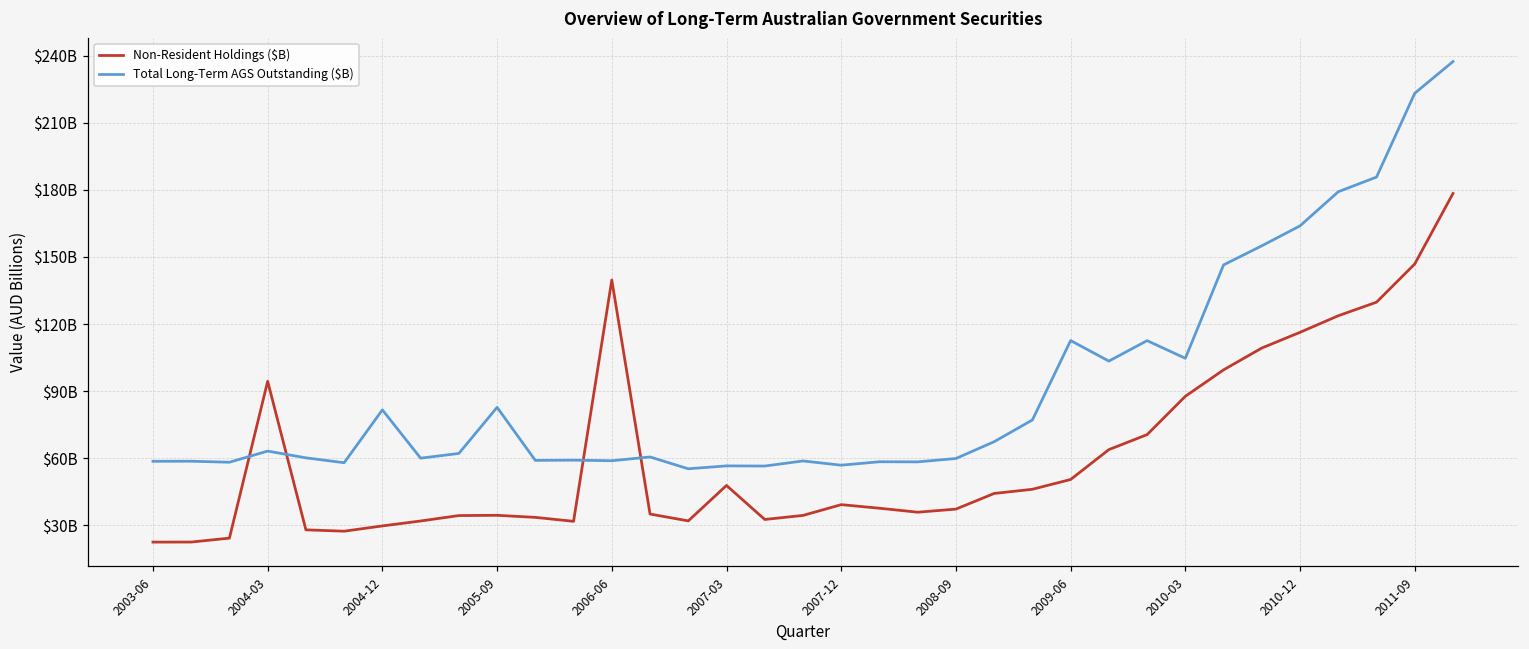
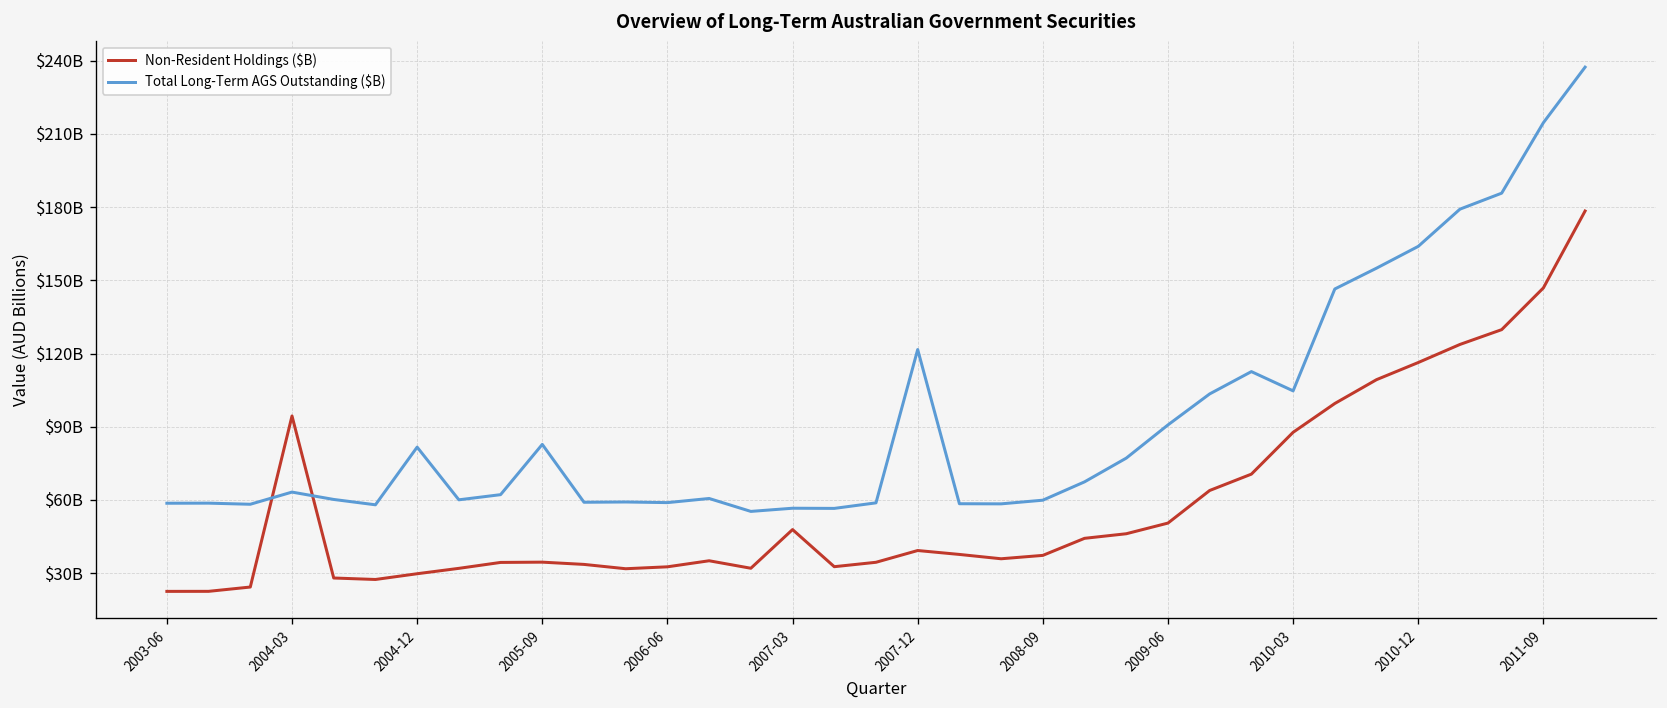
Non-Resident Holdings ($B), 2006-06: $140000000000 -> $33000000000
Total Long-Term AGS Outstanding ($B), 2007-12: $57000000000 -> $122000000000
Total Long-Term AGS Outstanding ($B), 2009-06: $113000000000 -> $91000000000
Total Long-Term AGS Outstanding ($B), 2011-09: $223000000000 -> $215000000000
